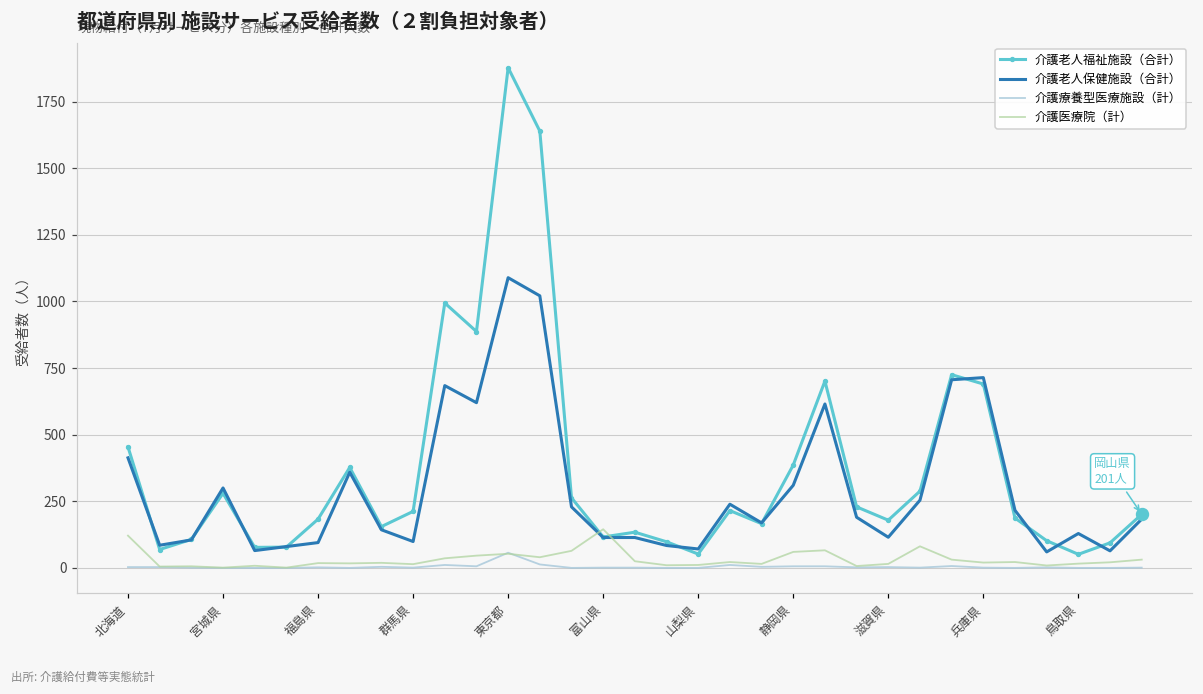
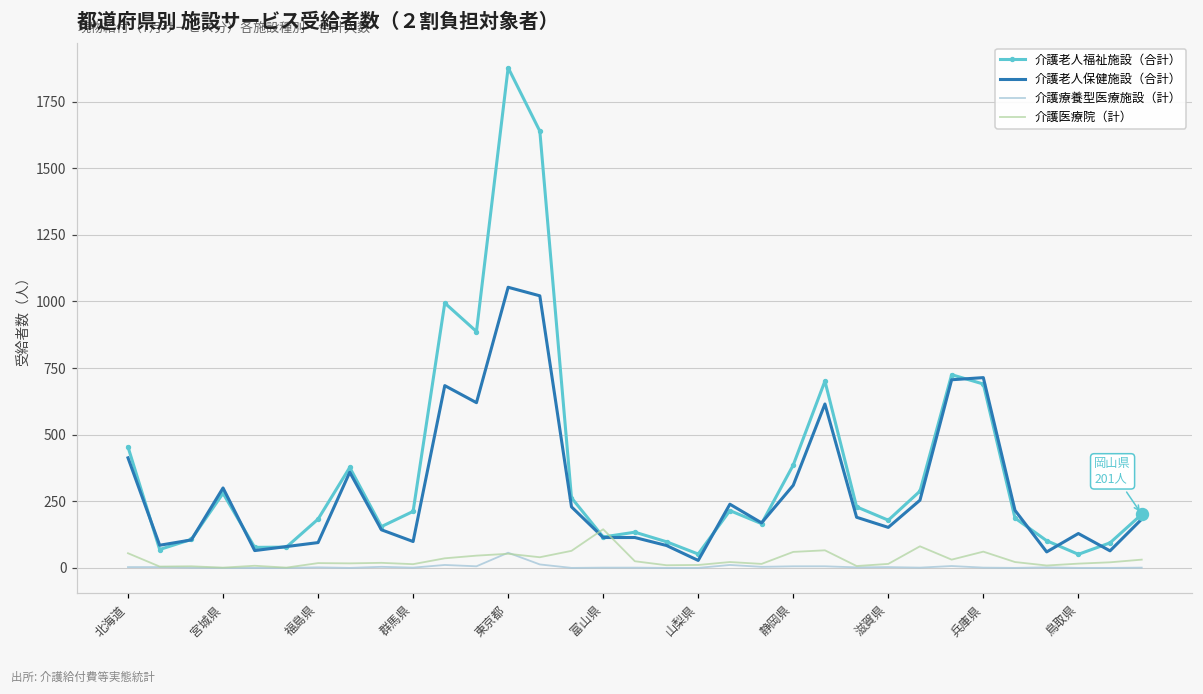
介護医療院（計）, 北海道: 120 -> 60
介護老人保健施設（合計）, 東京都: 1090 -> 1050
介護老人保健施設（合計）, 山梨県: 70 -> 30
介護老人保健施設（合計）, 滋賀県: 120 -> 150
介護医療院（計）, 兵庫県: 20 -> 60
